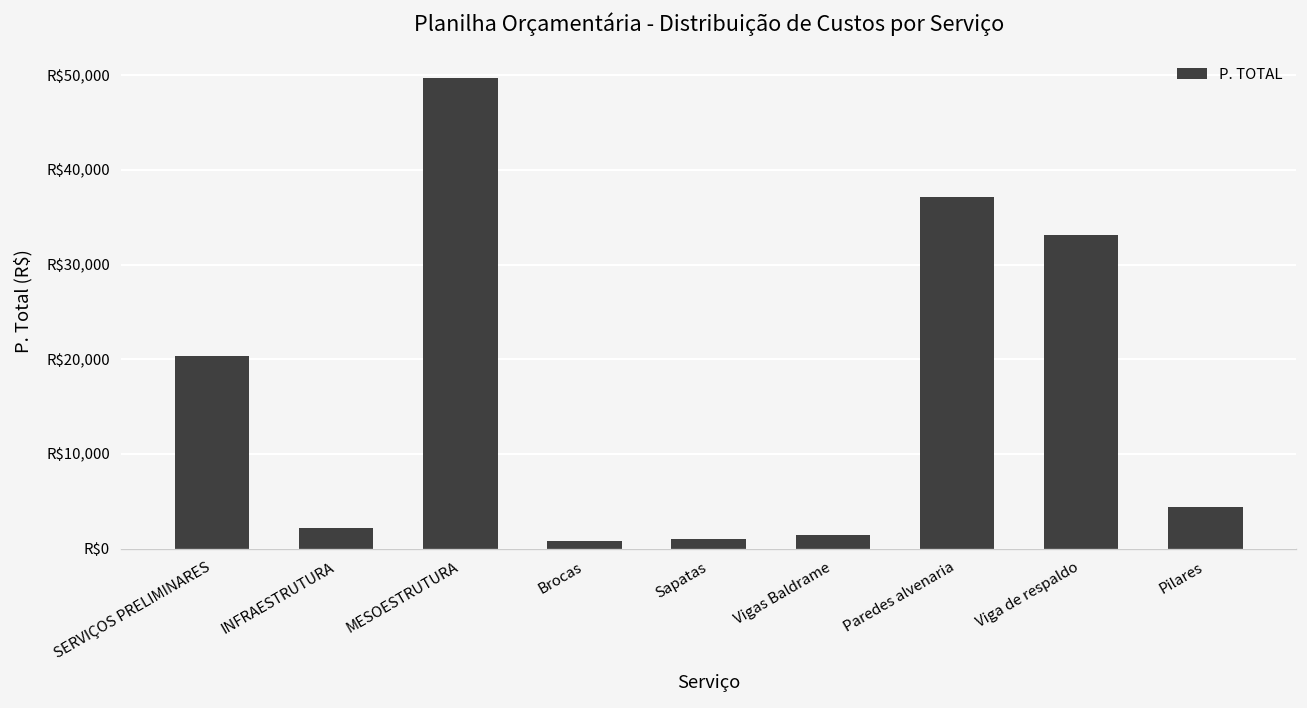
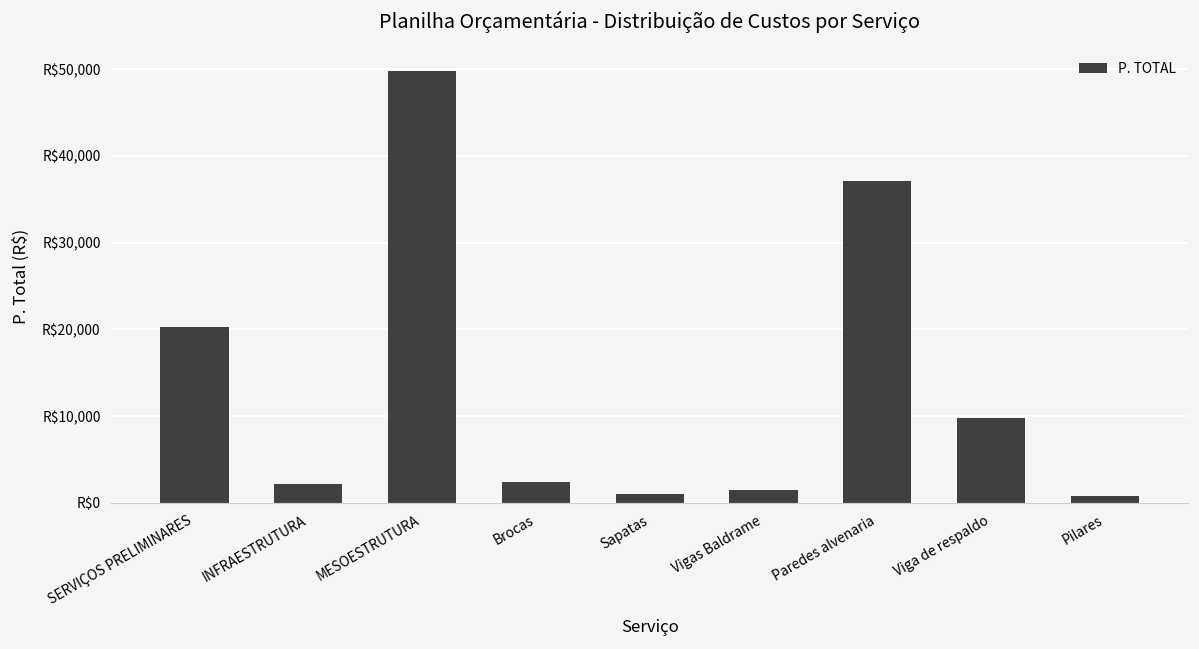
Brocas: R$1,000 -> R$2,000
Viga de respaldo: R$33,000 -> R$10,000
Pilares: R$4,000 -> R$1,000
